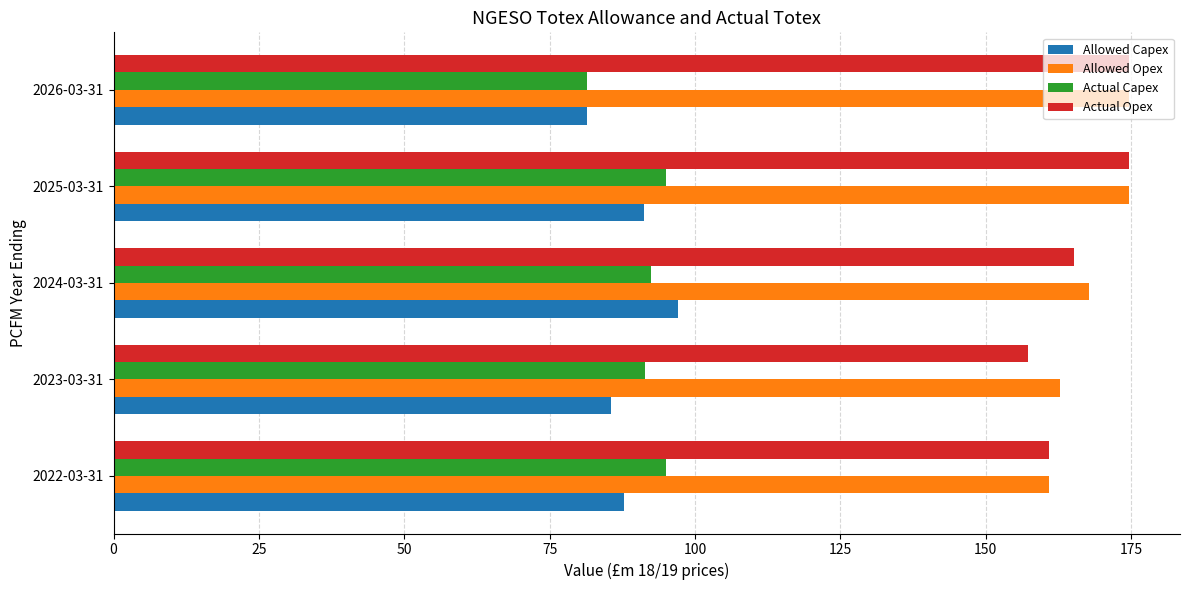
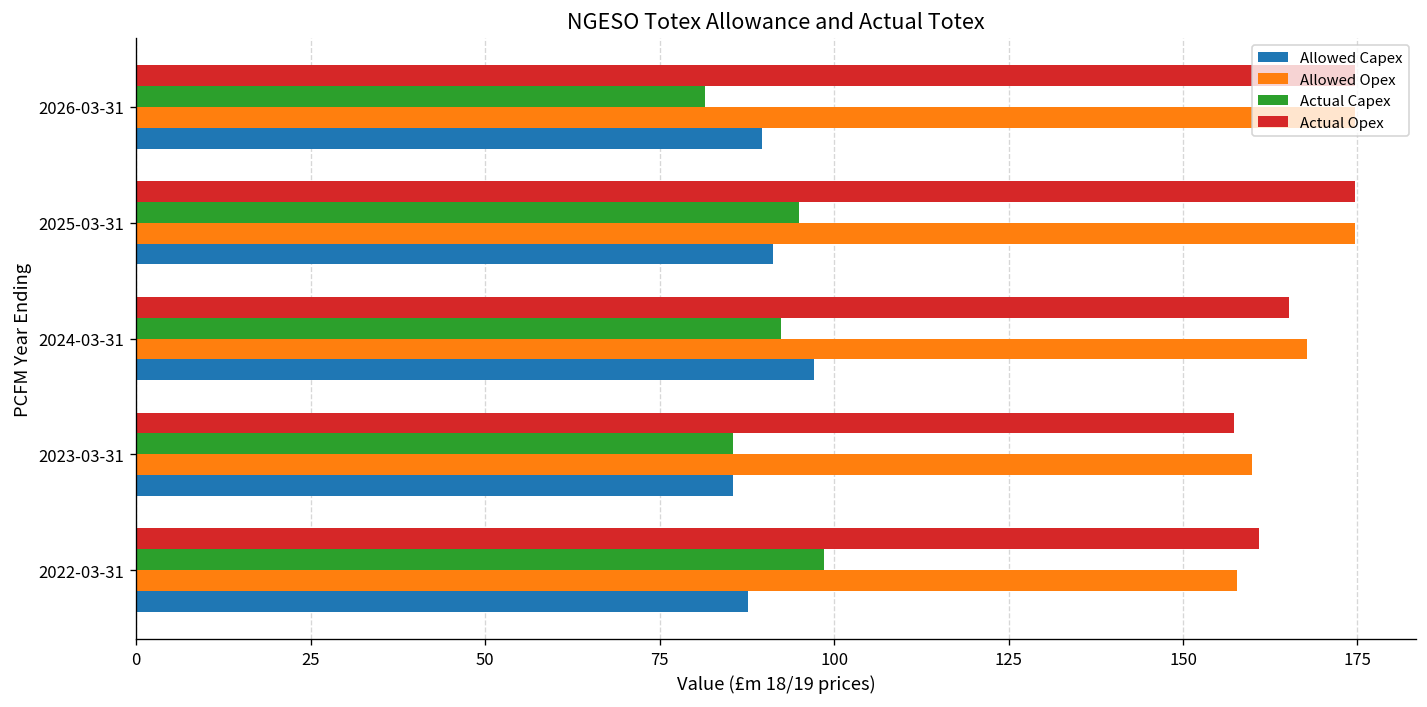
Allowed Capex, 2026-03-31: 81 -> 90
Actual Capex, 2023-03-31: 91 -> 86
Allowed Opex, 2023-03-31: 163 -> 160
Actual Capex, 2022-03-31: 95 -> 98
Allowed Opex, 2022-03-31: 161 -> 158
